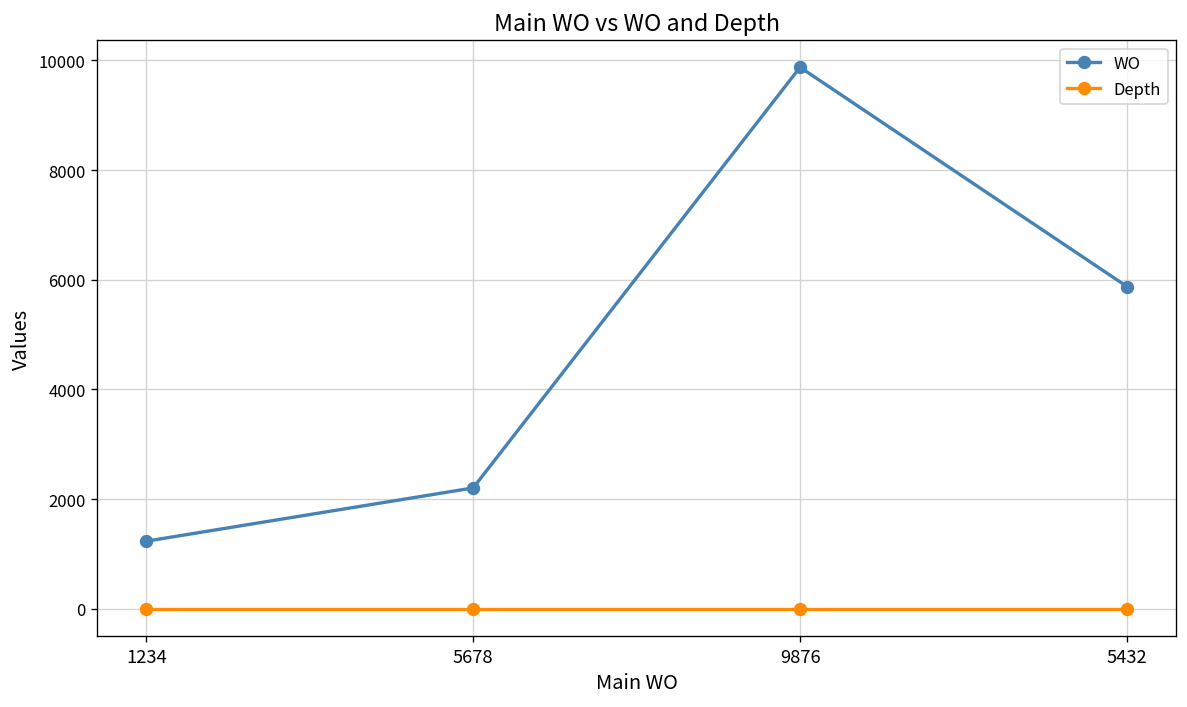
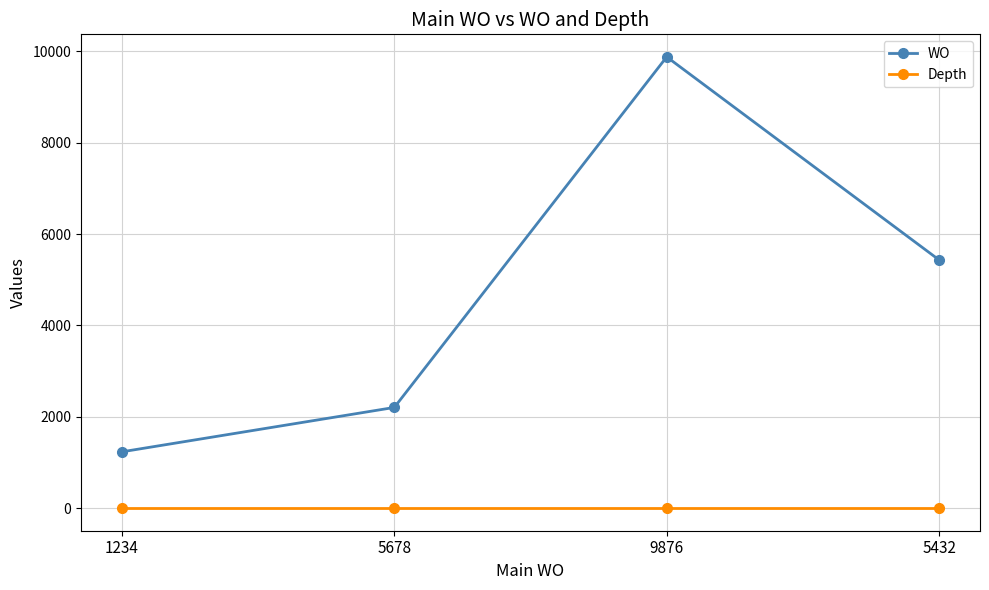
WO, 5432: 5900 -> 5400
